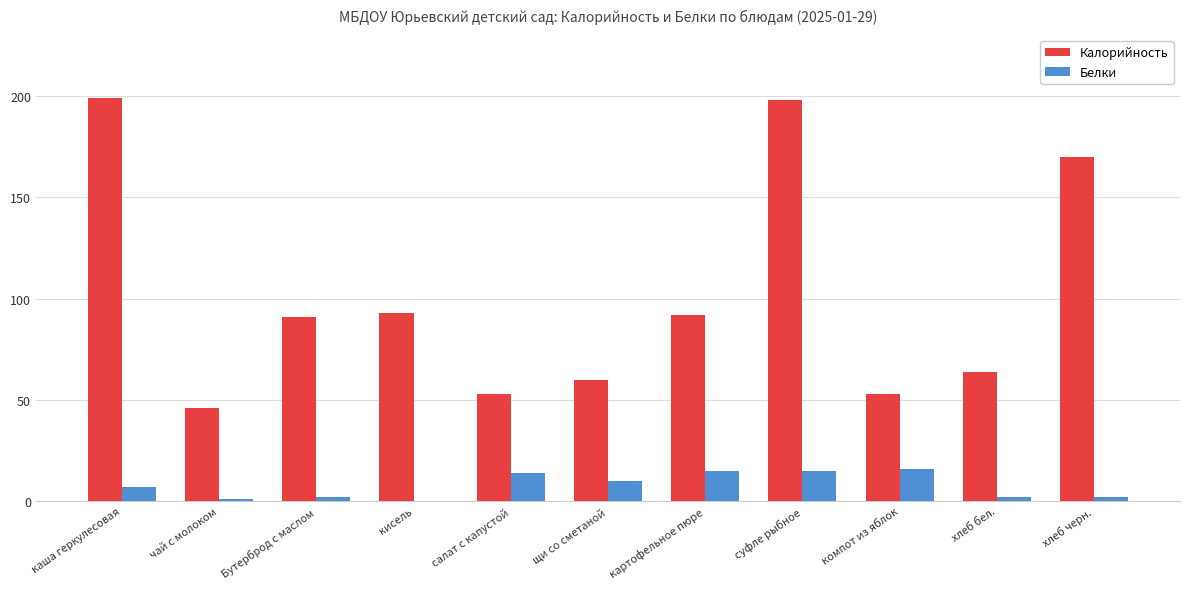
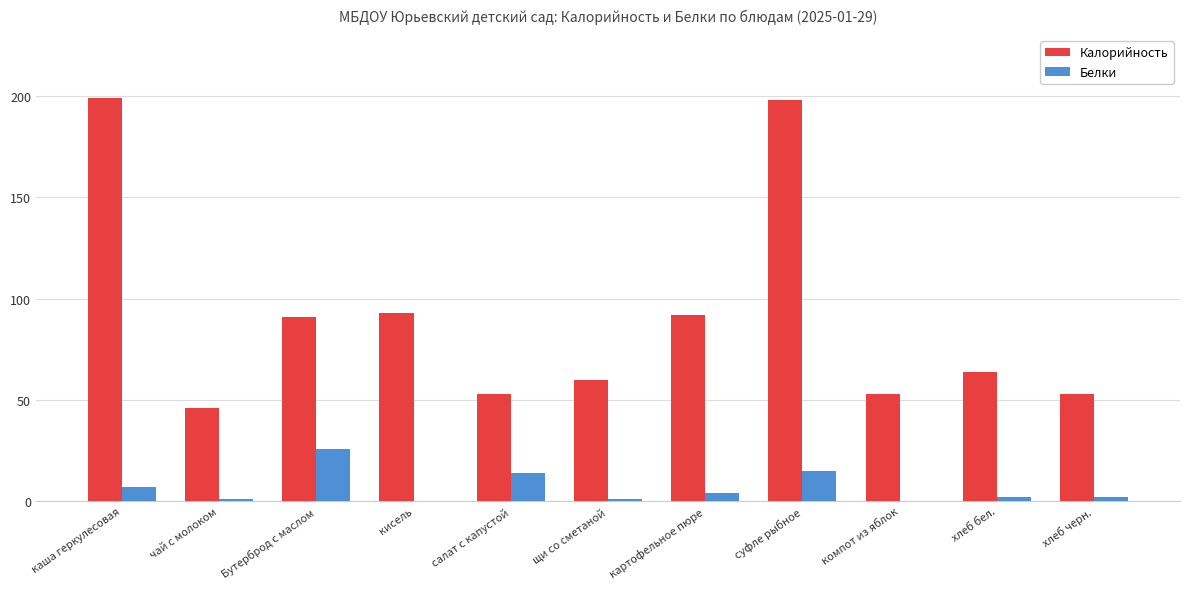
Белки, Бутерброд с маслом: 2 -> 26
Белки, щи со сметаной: 10 -> 1
Белки, картофельное пюре: 15 -> 4
Белки, компот из яблок: 16 -> 0
Калорийность, хлеб черн.: 170 -> 53
